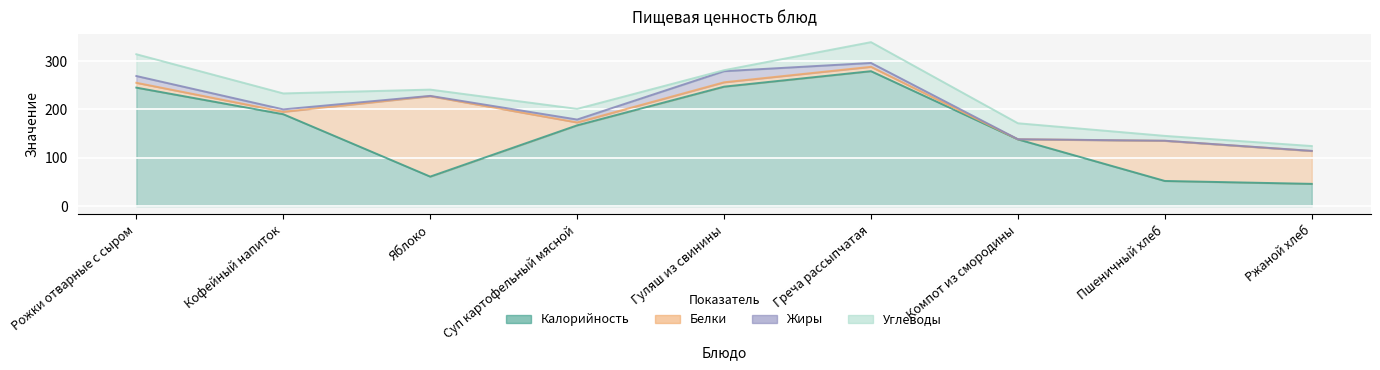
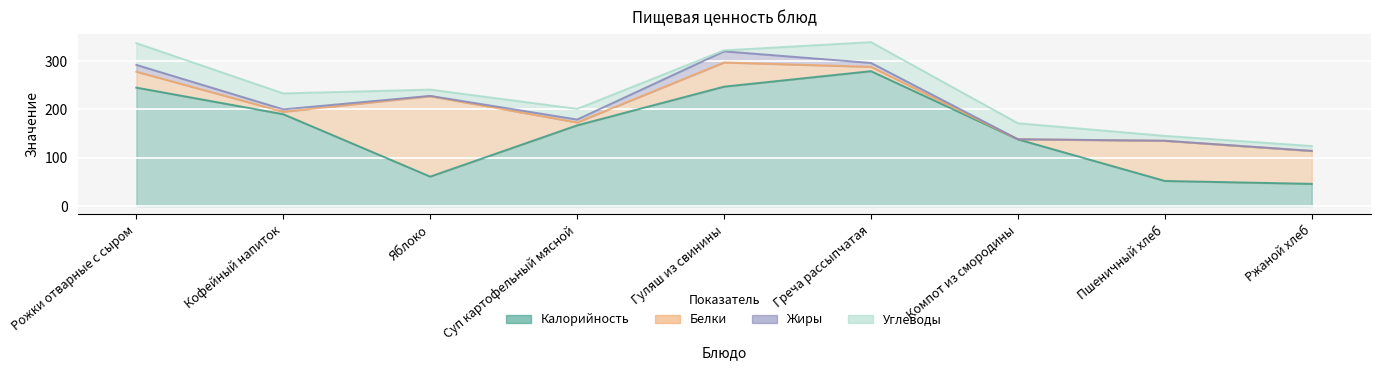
Белки, Рожки отварные с сыром: 10 -> 30
Белки, Гуляш из свинины: 10 -> 50
